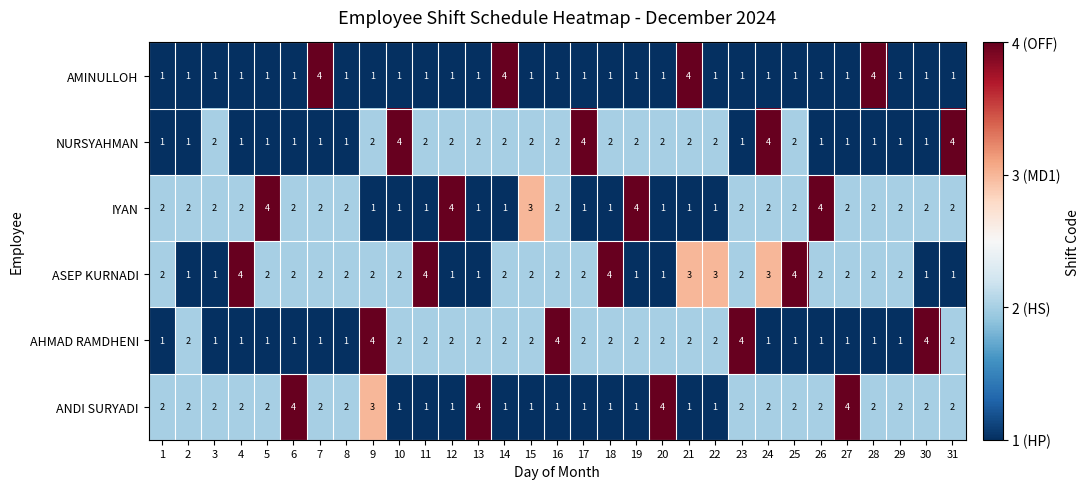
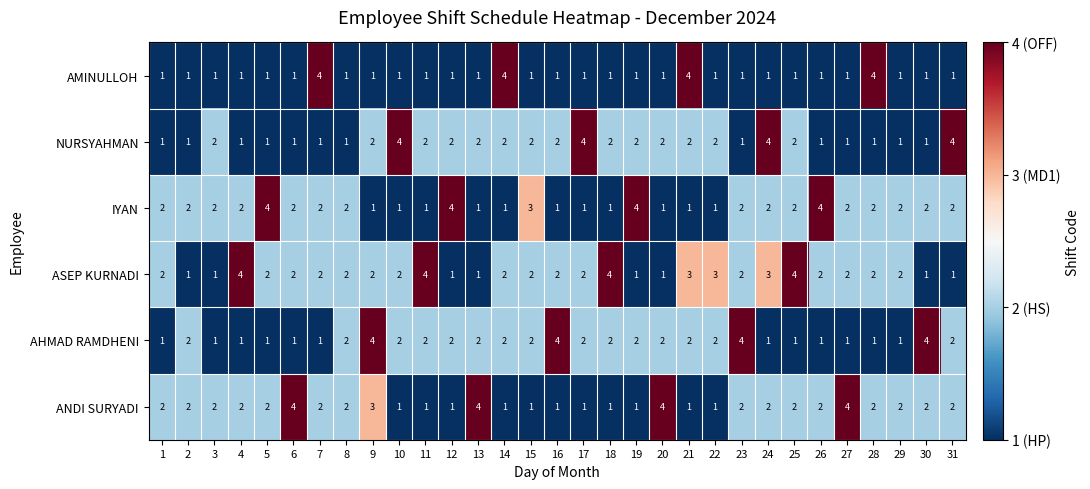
IYAN, 16: 2 -> 1
AHMAD RAMDHENI, 8: 1 -> 2
